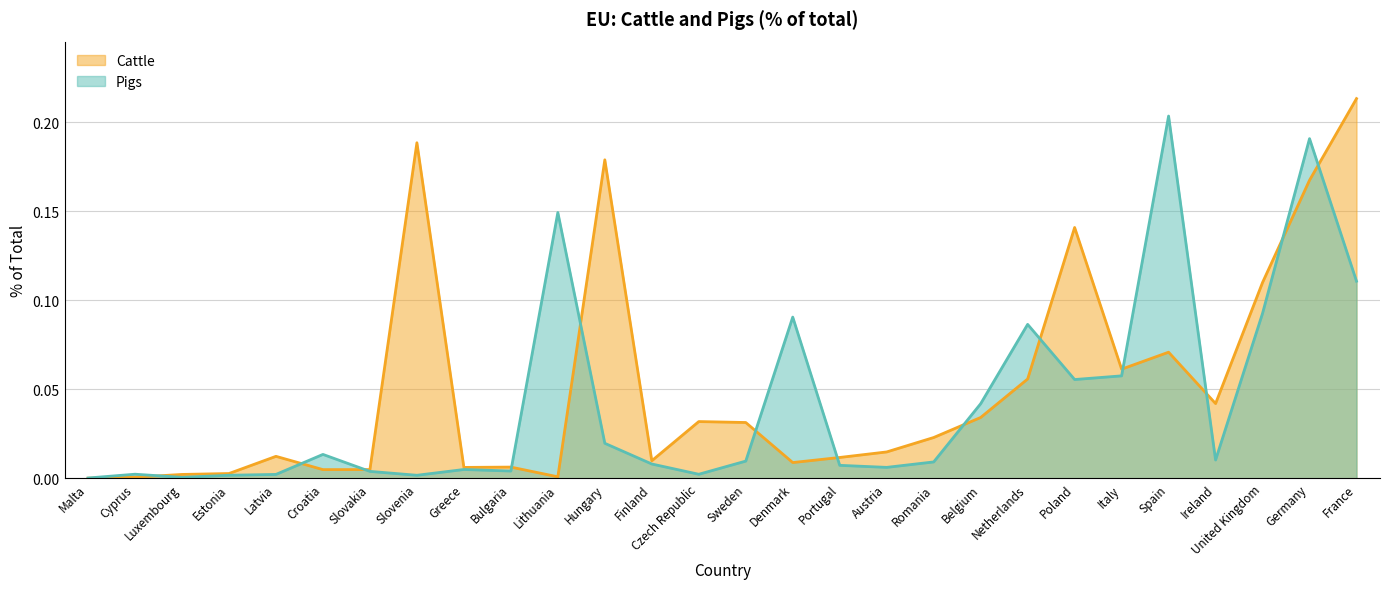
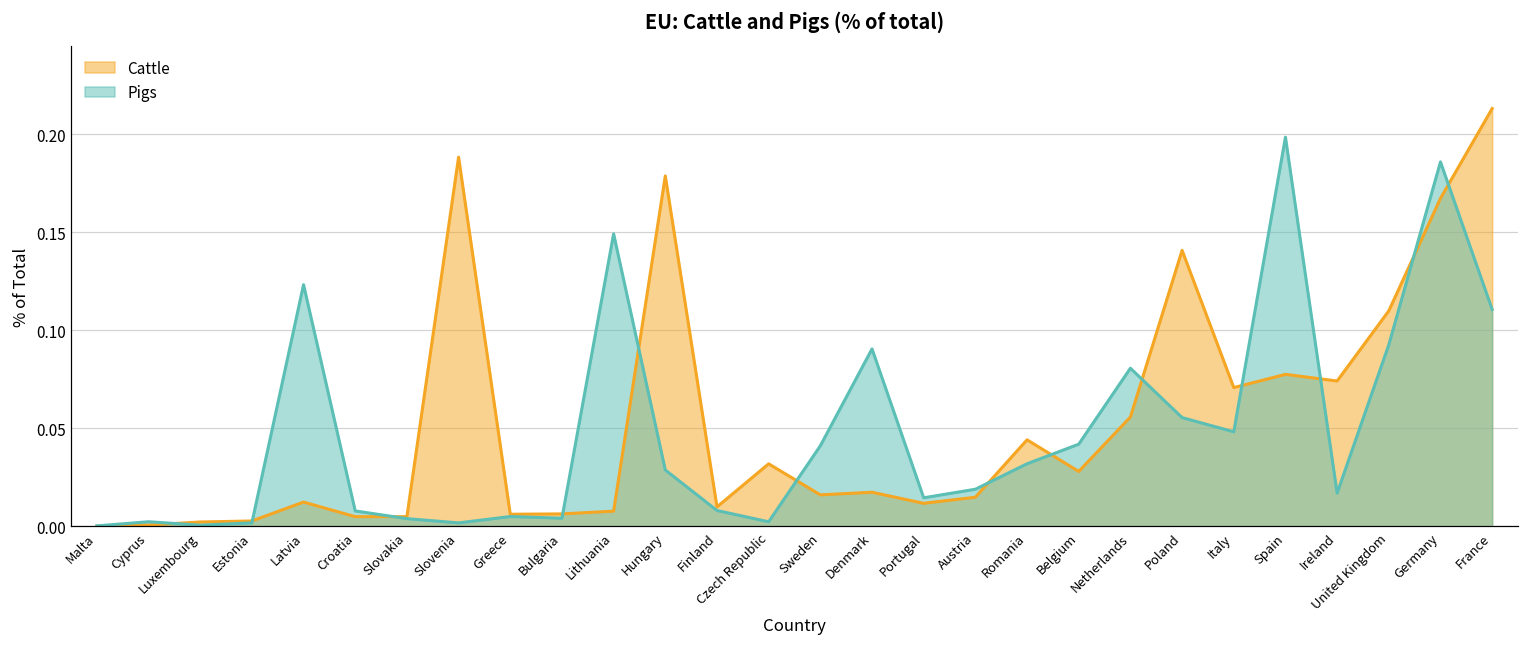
Pigs, Latvia: 0.002 -> 0.123
Pigs, Croatia: 0.014 -> 0.008
Cattle, Lithuania: 0.001 -> 0.008
Pigs, Hungary: 0.020 -> 0.029
Cattle, Sweden: 0.031 -> 0.016
Pigs, Sweden: 0.010 -> 0.041
Cattle, Denmark: 0.009 -> 0.017
Pigs, Portugal: 0.007 -> 0.015
Pigs, Austria: 0.006 -> 0.019
Cattle, Romania: 0.023 -> 0.044
Pigs, Romania: 0.009 -> 0.032
Cattle, Belgium: 0.034 -> 0.028
Pigs, Netherlands: 0.086 -> 0.081
Cattle, Italy: 0.061 -> 0.071
Pigs, Italy: 0.058 -> 0.048
Cattle, Spain: 0.071 -> 0.078
Pigs, Spain: 0.203 -> 0.199
Cattle, Ireland: 0.042 -> 0.074
Pigs, Ireland: 0.010 -> 0.017
Pigs, Germany: 0.191 -> 0.186
